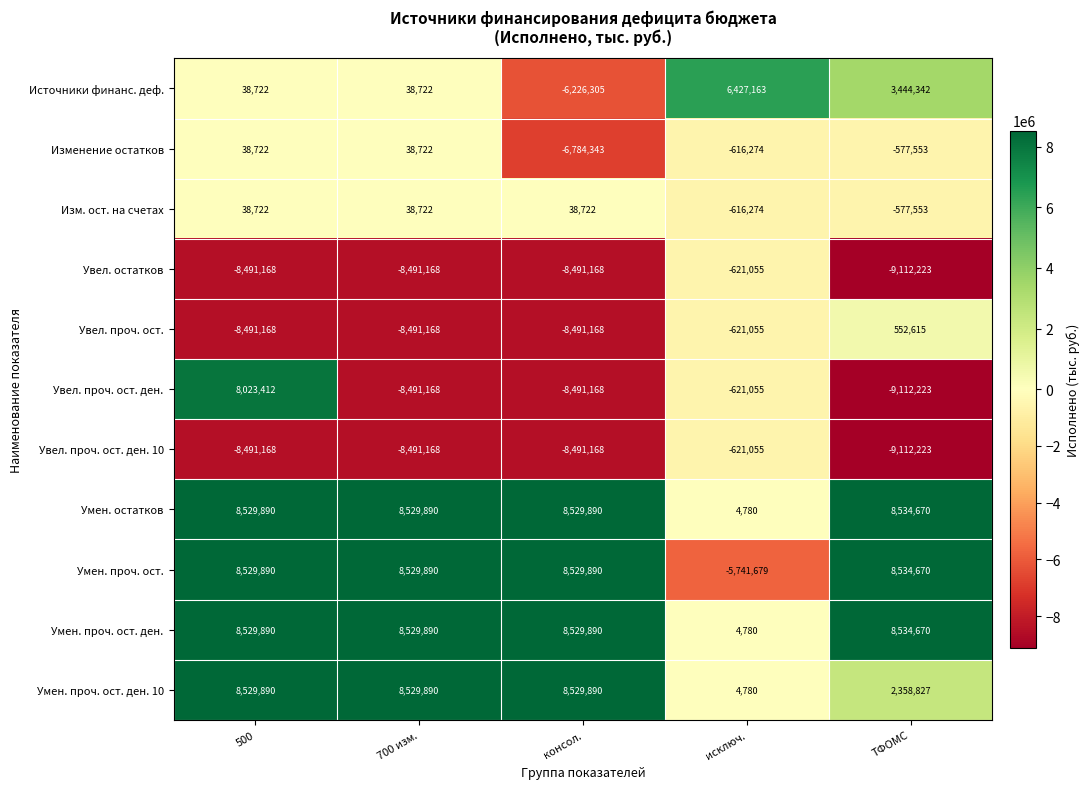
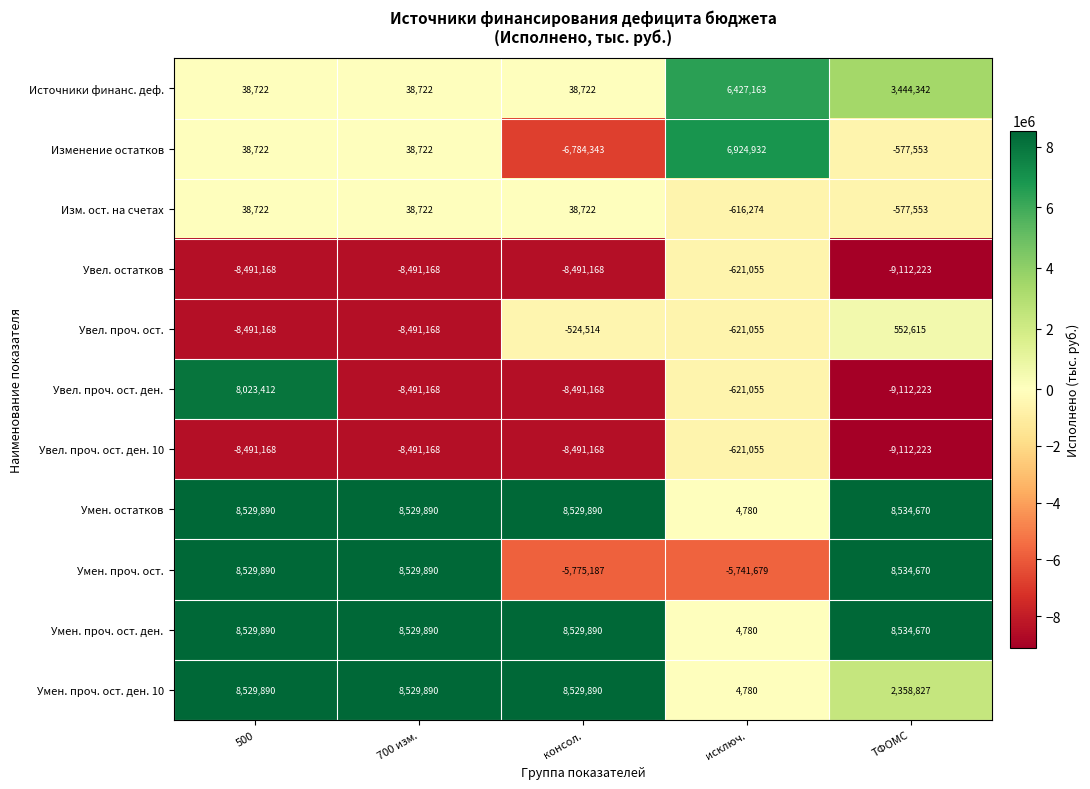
Источники финанс. деф., консол.: -6,226,305 -> 38,722
Изменение остатков, исключ.: -616,274 -> 6,924,932
Увел. проч. ост., консол.: -8,491,168 -> -524,514
Умен. проч. ост., консол.: 8,529,890 -> -5,775,187
